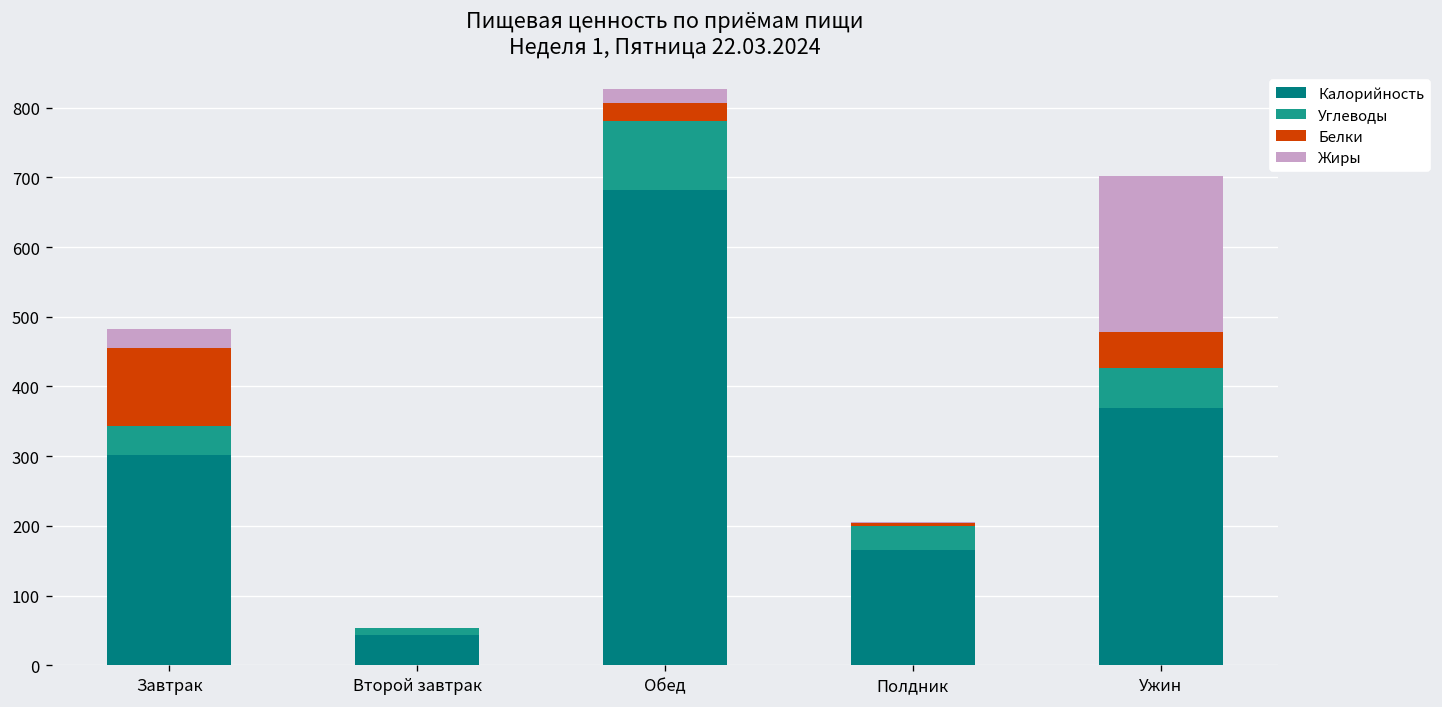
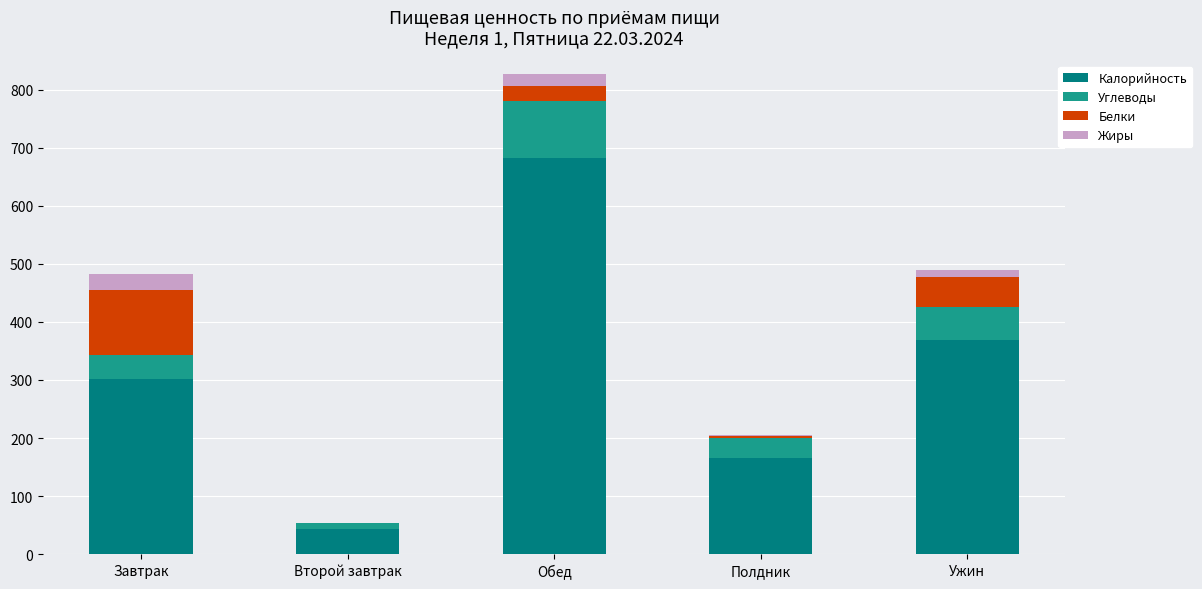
Жиры, Ужин: 220 -> 10
